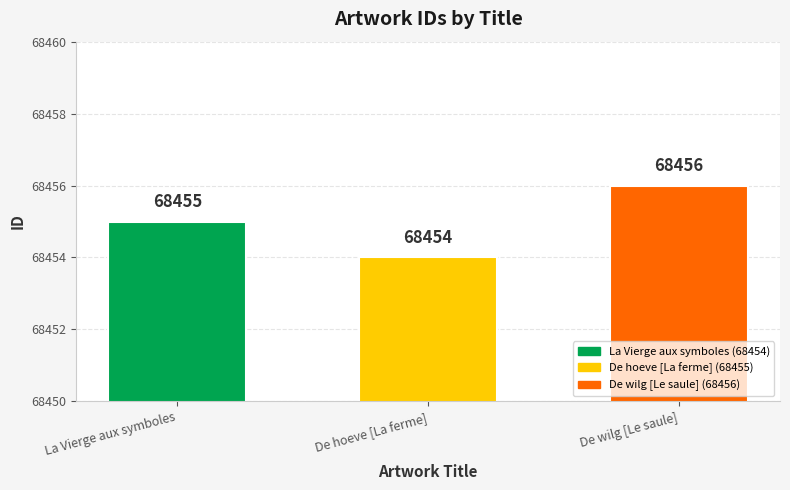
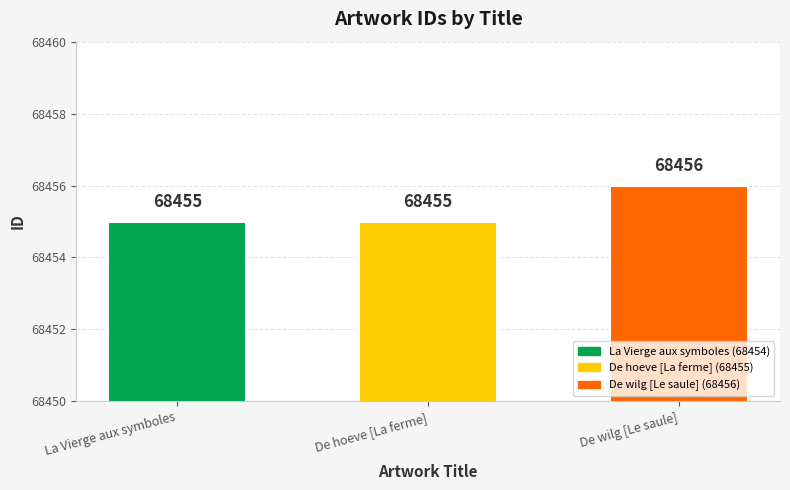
De hoeve [La ferme]: 68454 -> 68455
